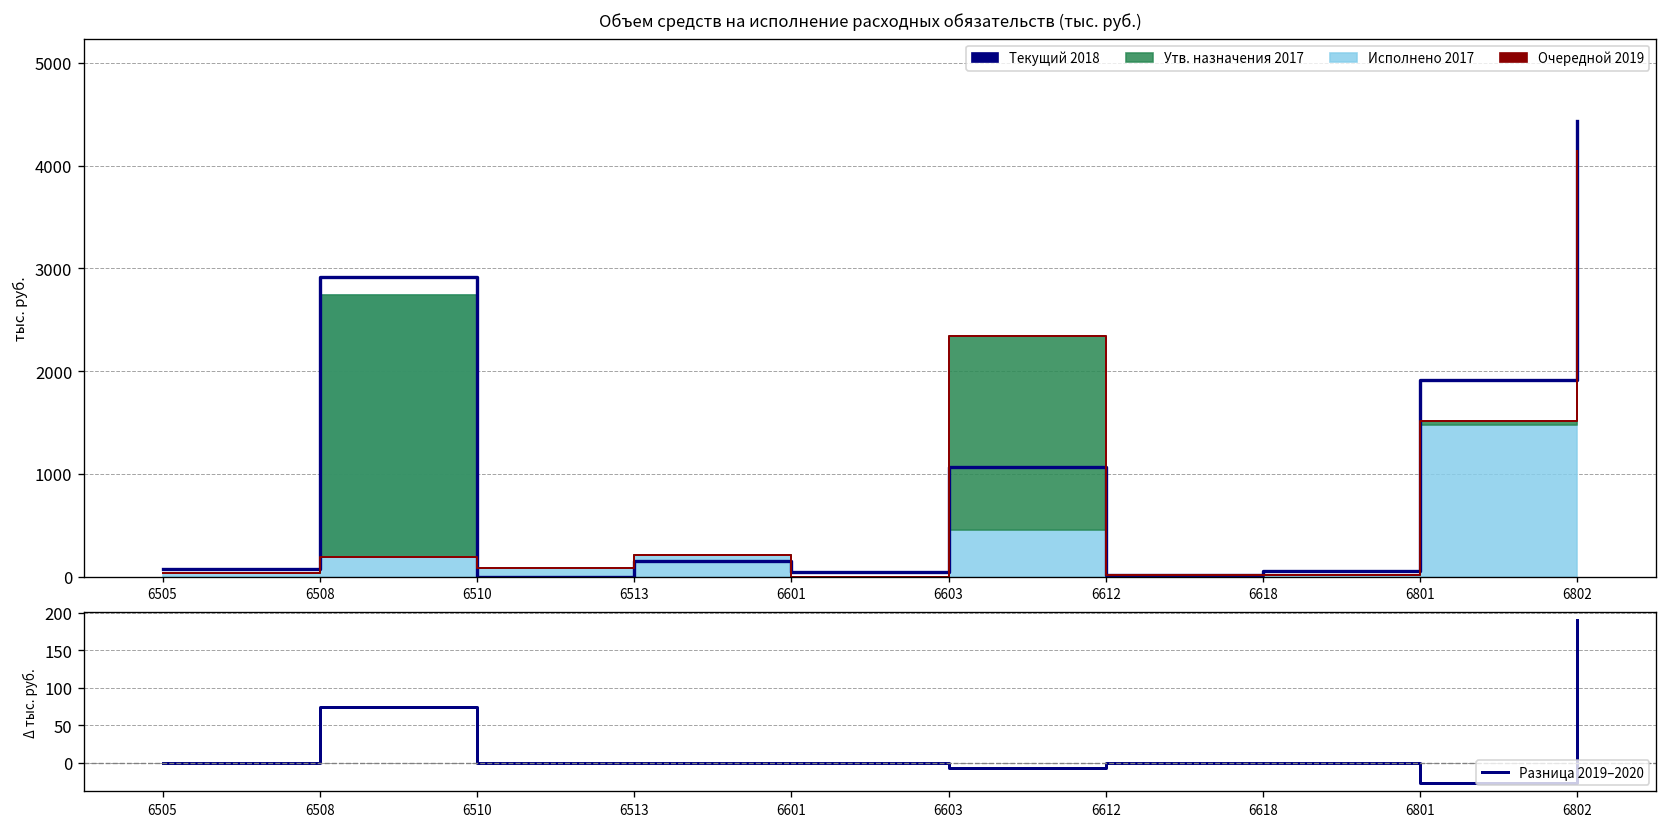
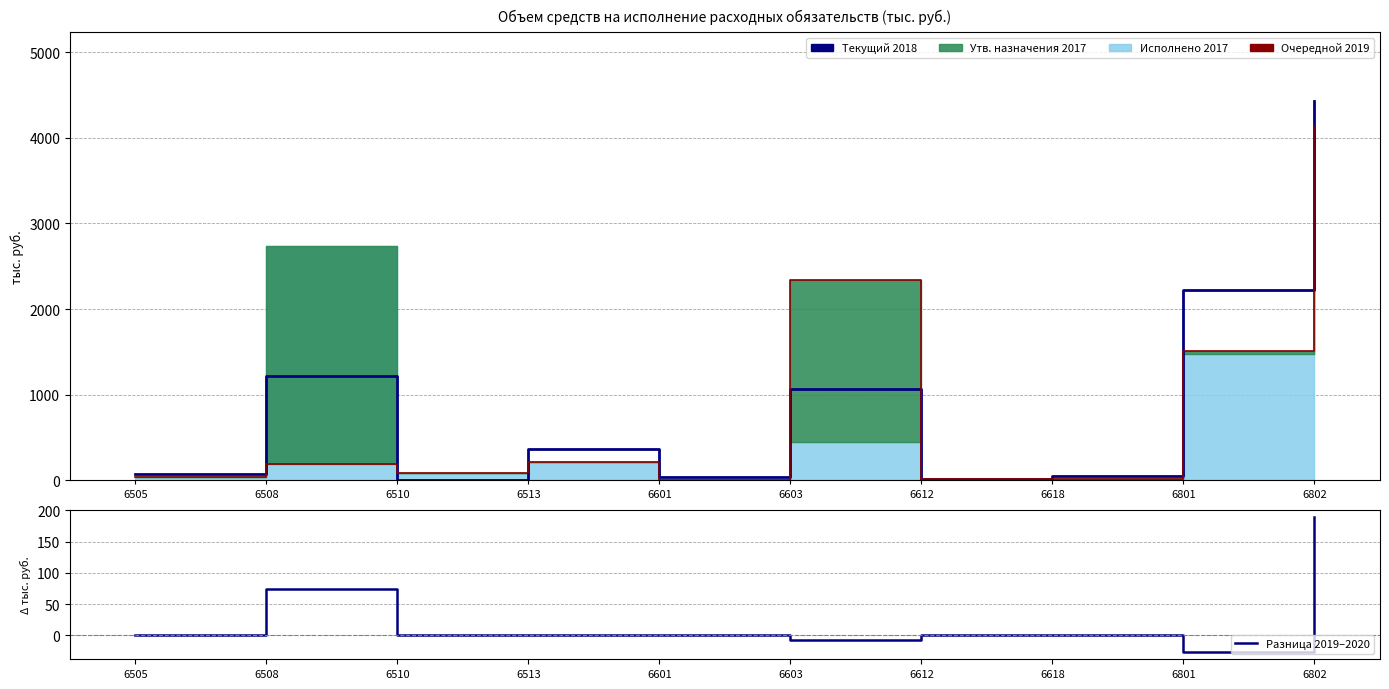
Объем средств на исполнение расходных обязательств (тыс. руб.), Текущий 2018, 6508: 2900 -> 1200
Объем средств на исполнение расходных обязательств (тыс. руб.), Текущий 2018, 6513: 100 -> 400
Объем средств на исполнение расходных обязательств (тыс. руб.), Текущий 2018, 6801: 1900 -> 2200
